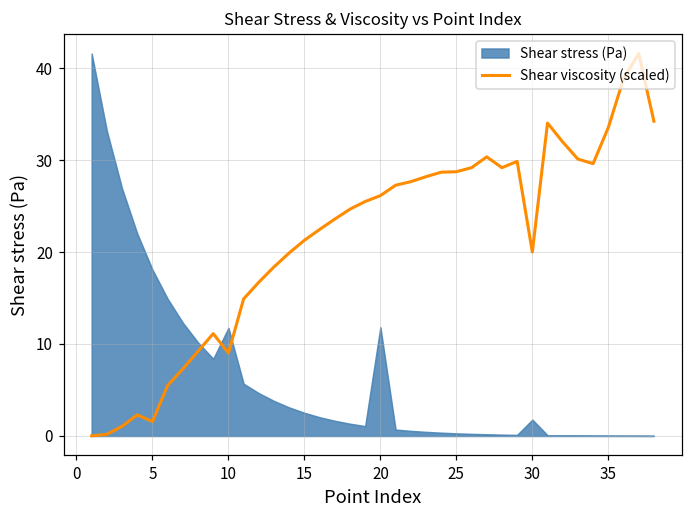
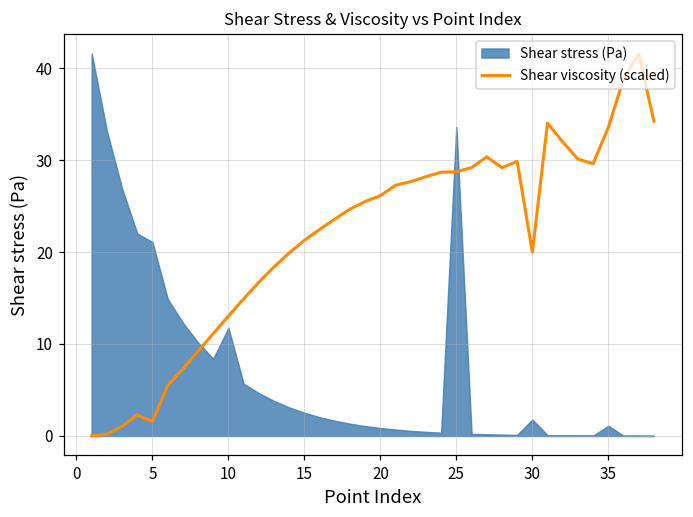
Shear stress (Pa), 5: 18 -> 21
Shear viscosity (scaled), 10: 9 -> 13
Shear stress (Pa), 20: 12 -> 1
Shear stress (Pa), 25: 0 -> 34
Shear stress (Pa), 35: 0 -> 1
